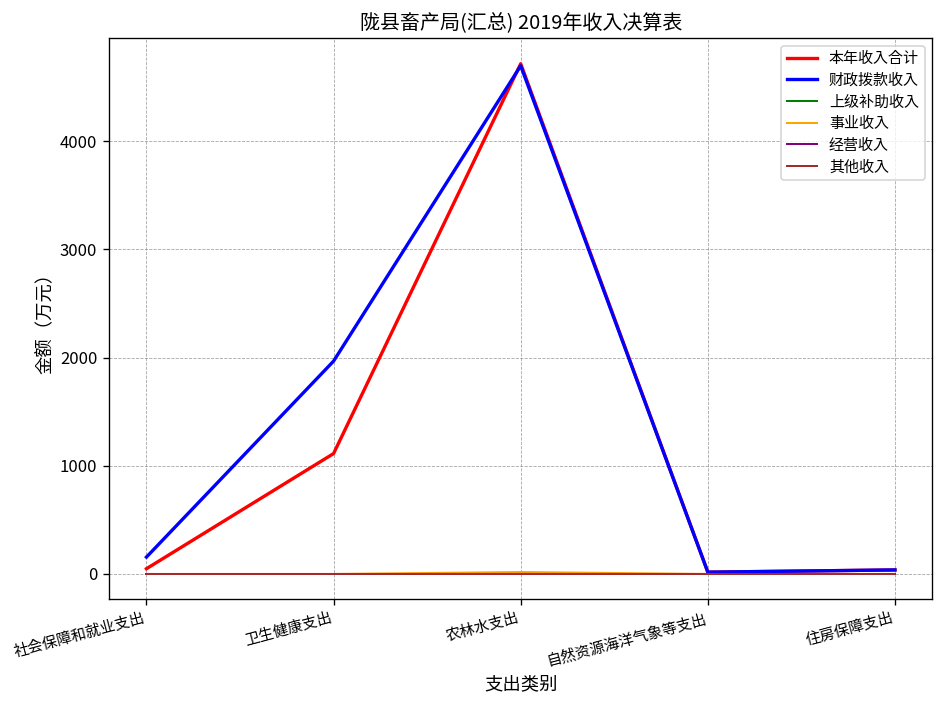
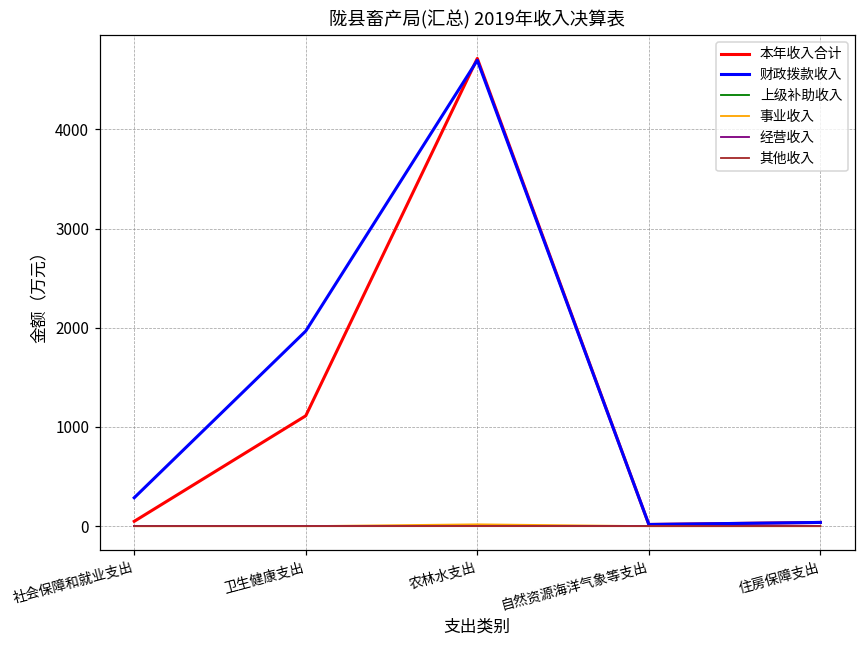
财政拨款收入, 社会保障和就业支出: 200 -> 300
